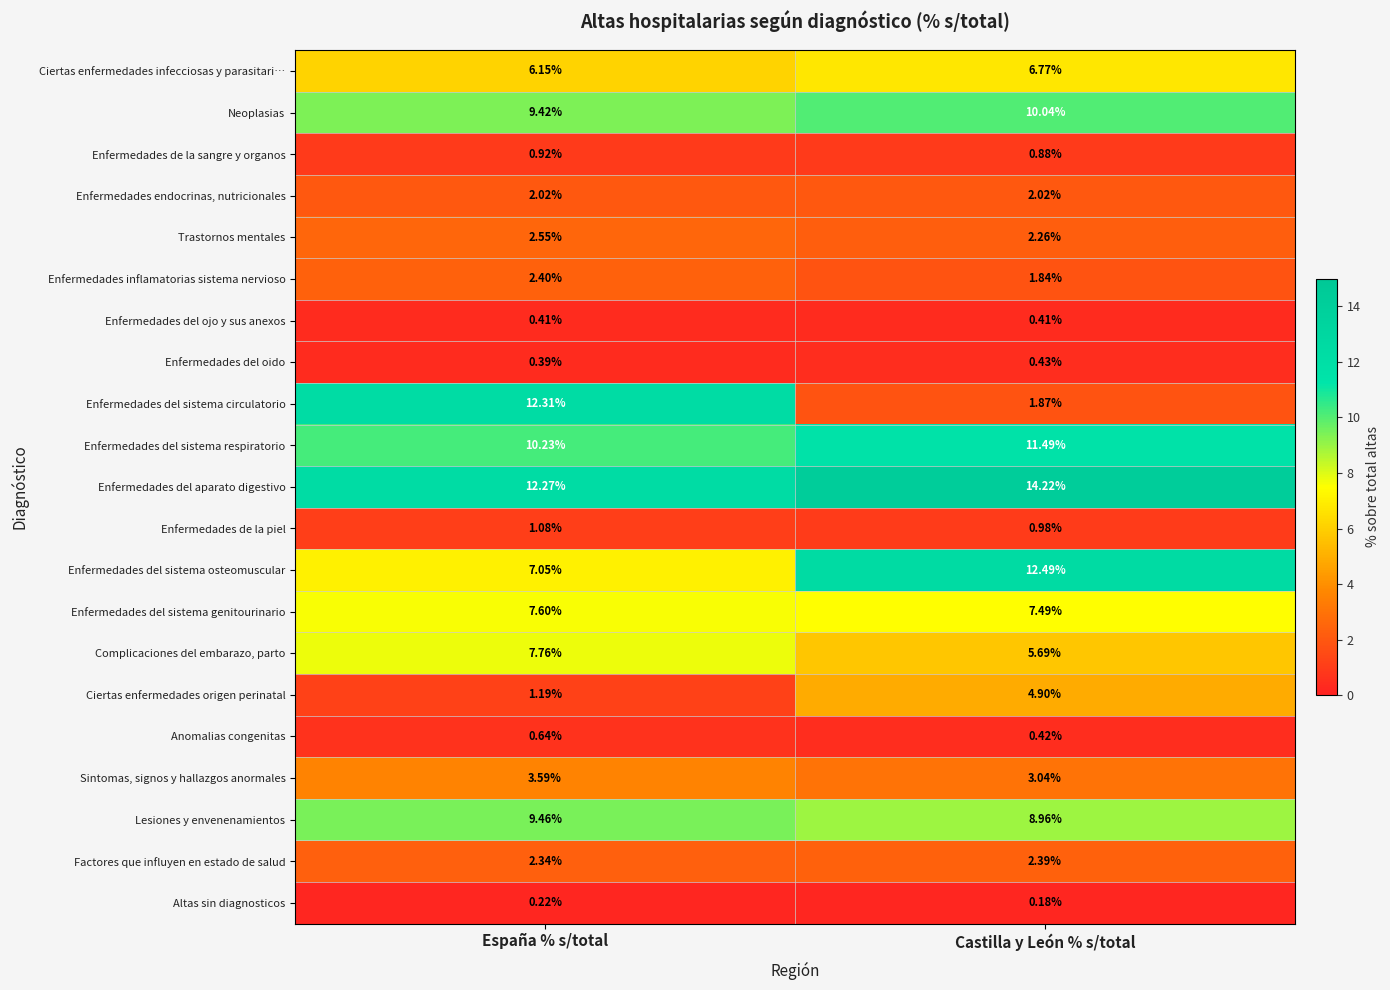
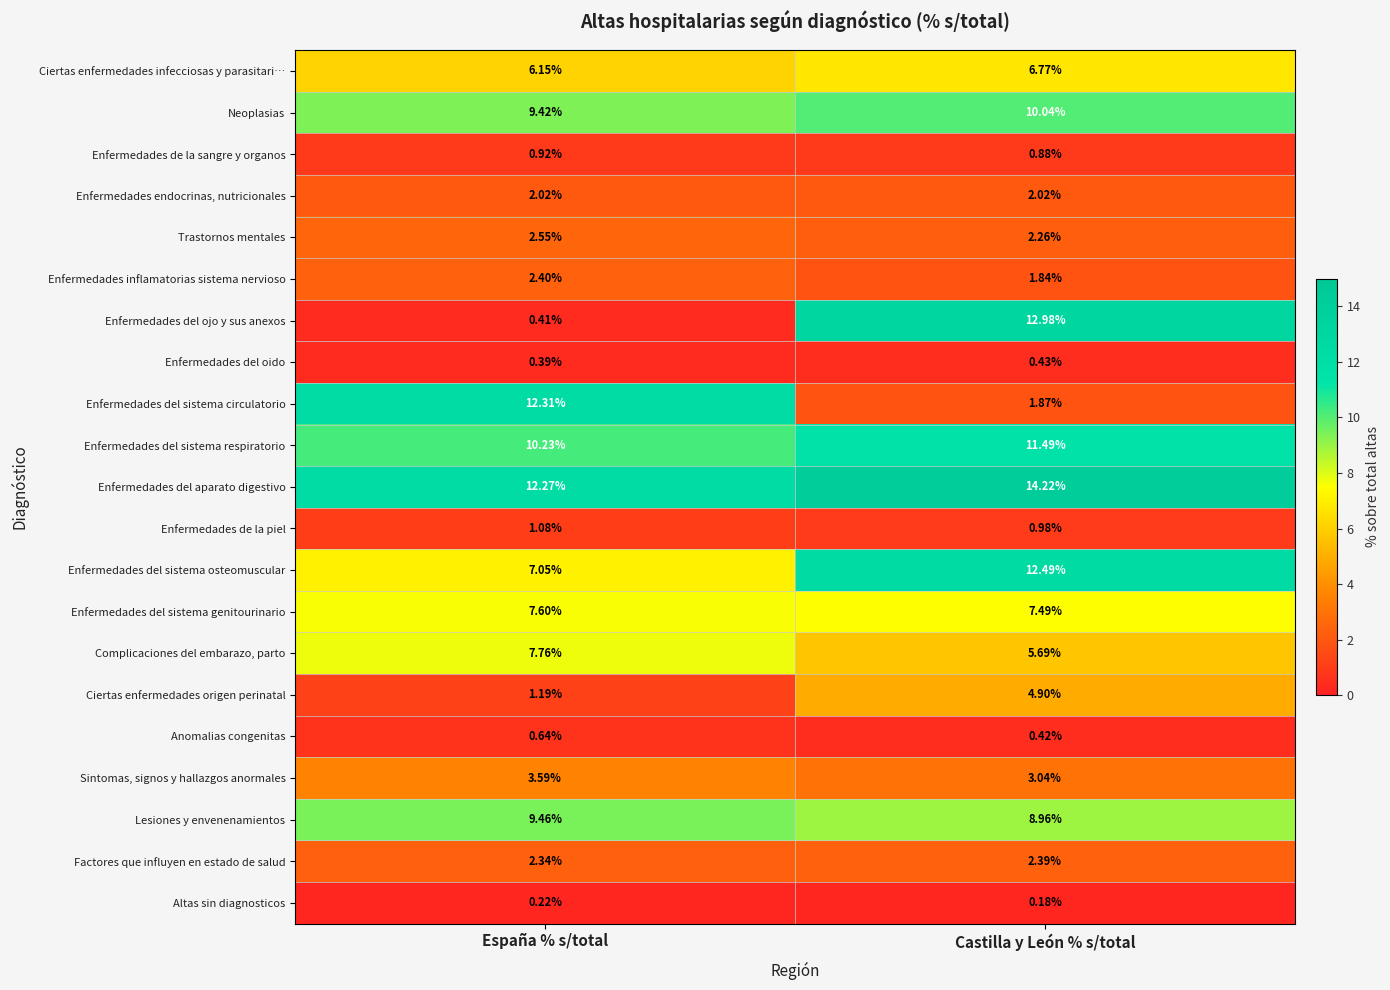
Enfermedades del ojo y sus anexos, Castilla y León % s/total: 0.41% -> 12.98%
